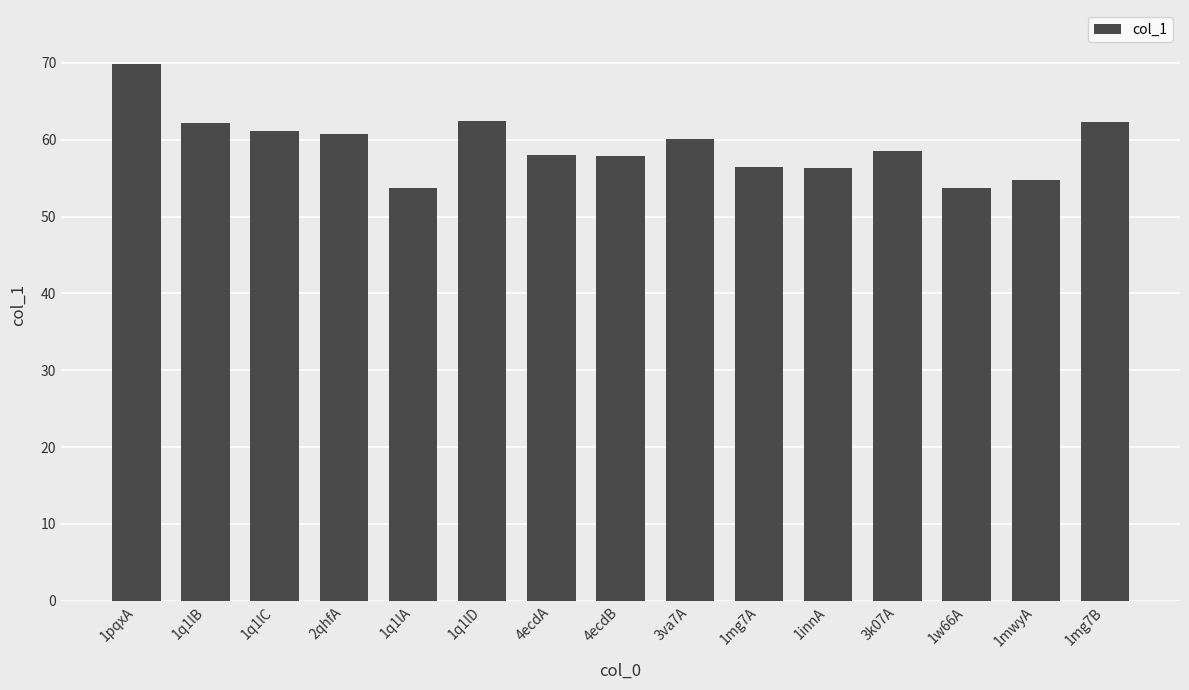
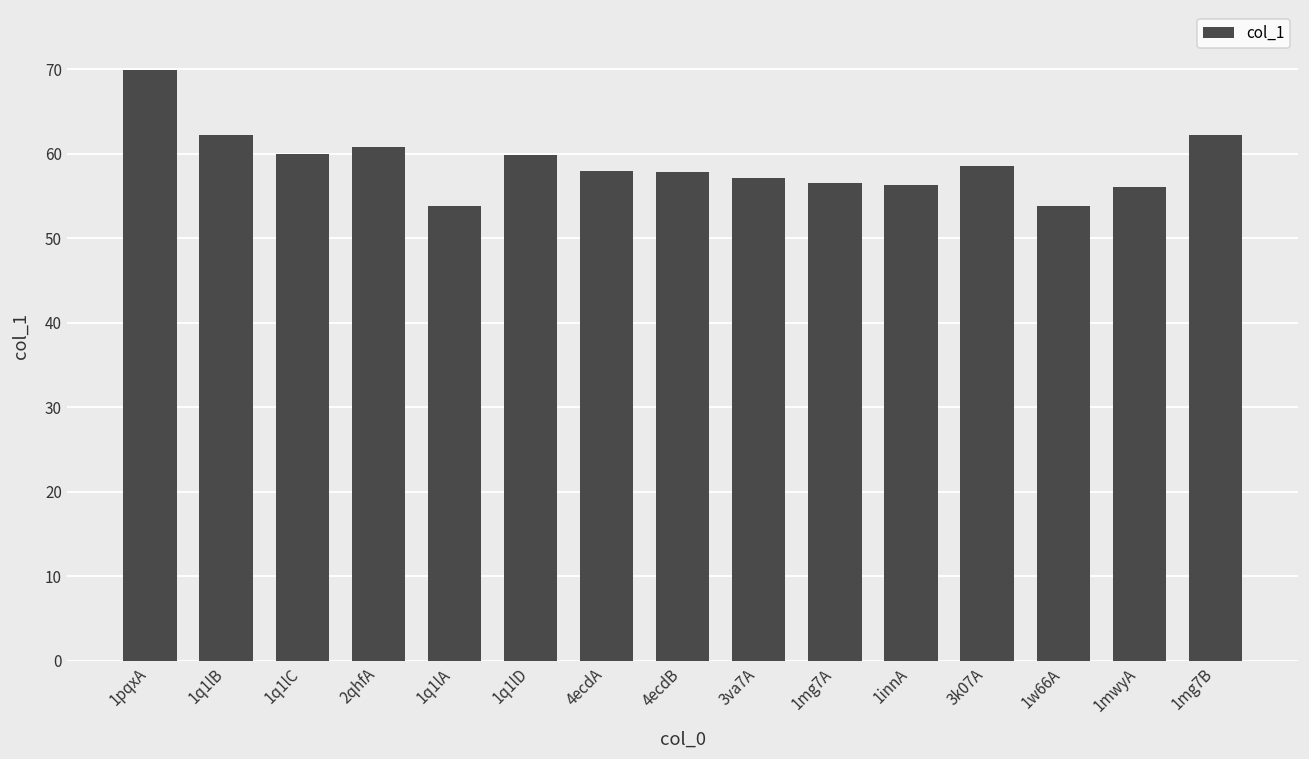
1q1lC: 61 -> 60
1q1lD: 62 -> 60
3va7A: 60 -> 57
1mwyA: 55 -> 56
